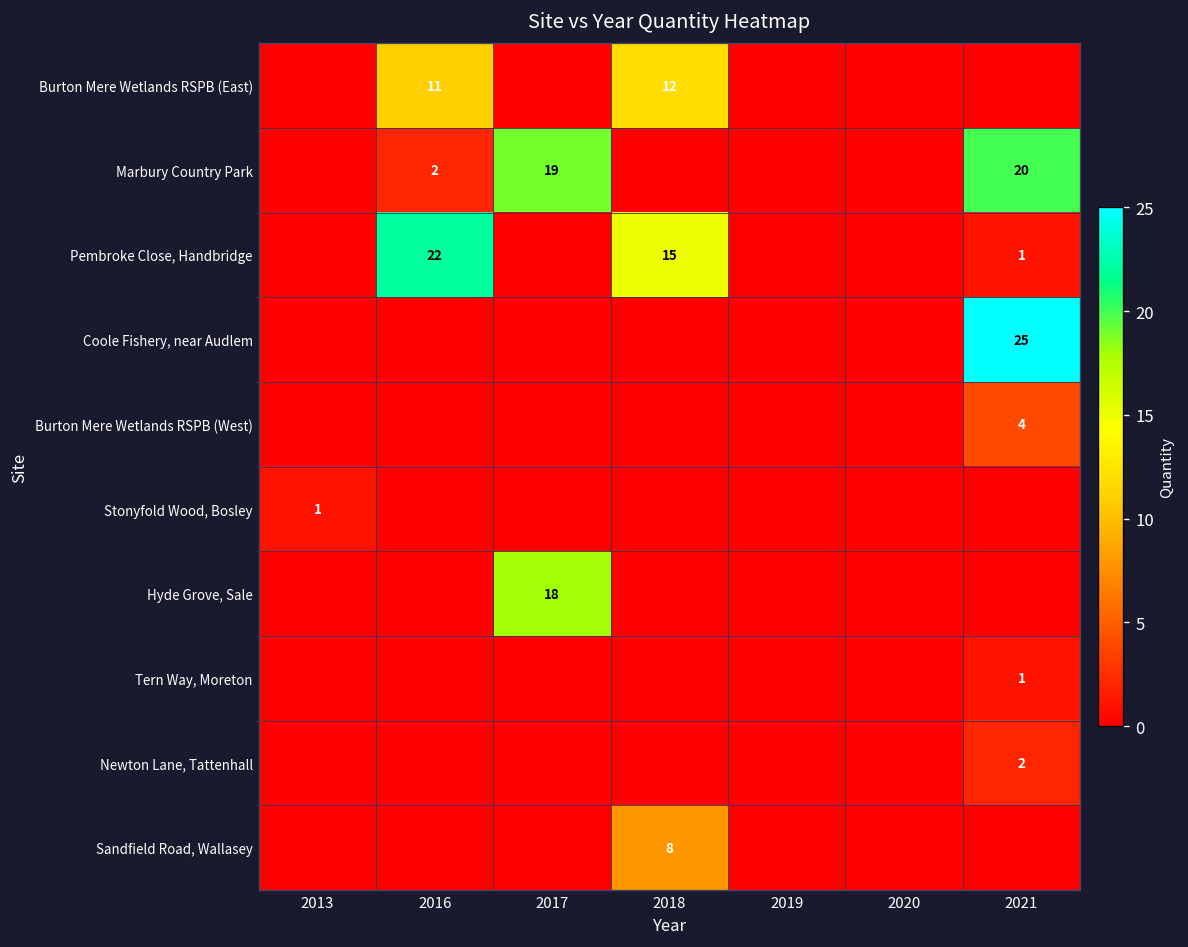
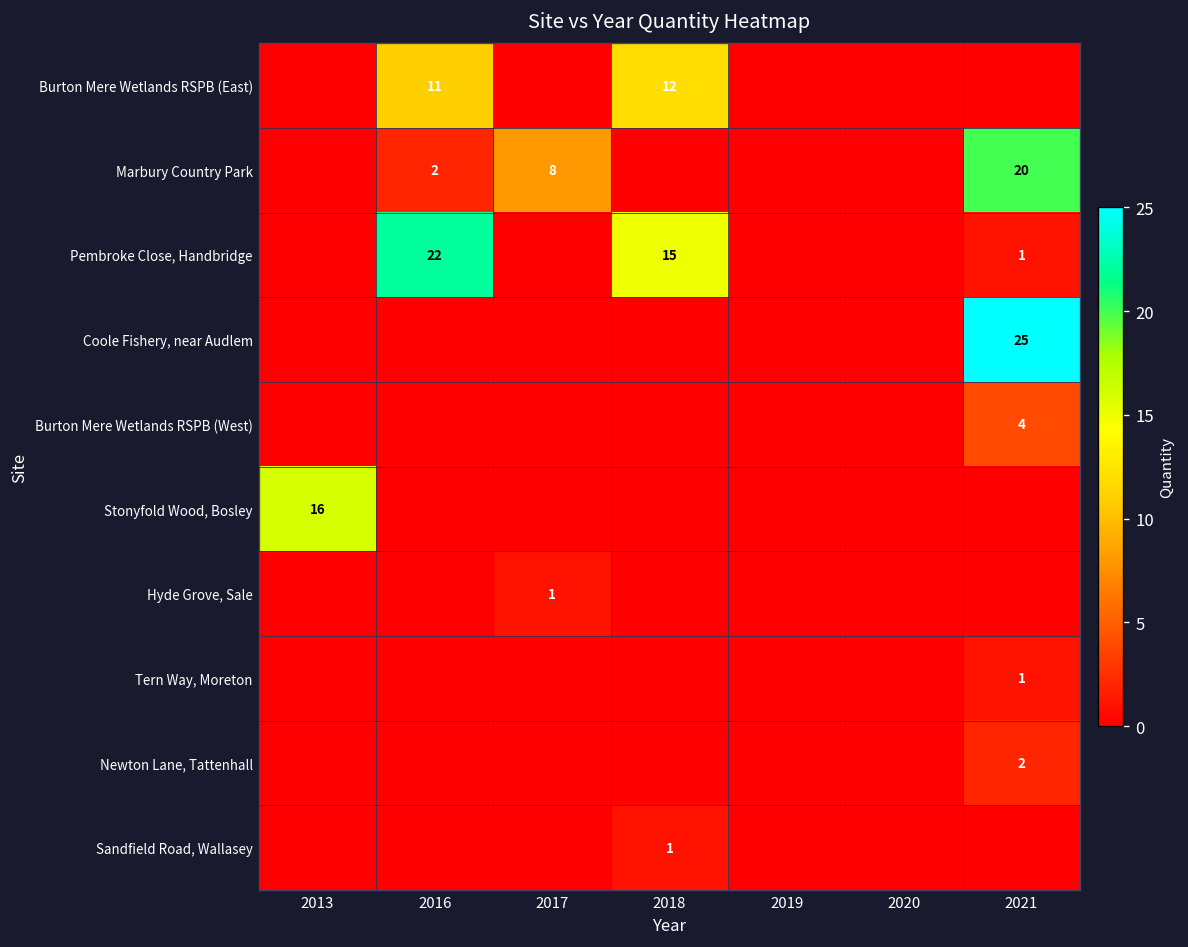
Marbury Country Park, 2017: 19 -> 8
Stonyfold Wood, Bosley, 2013: 1 -> 16
Hyde Grove, Sale, 2017: 18 -> 1
Sandfield Road, Wallasey, 2018: 8 -> 1
